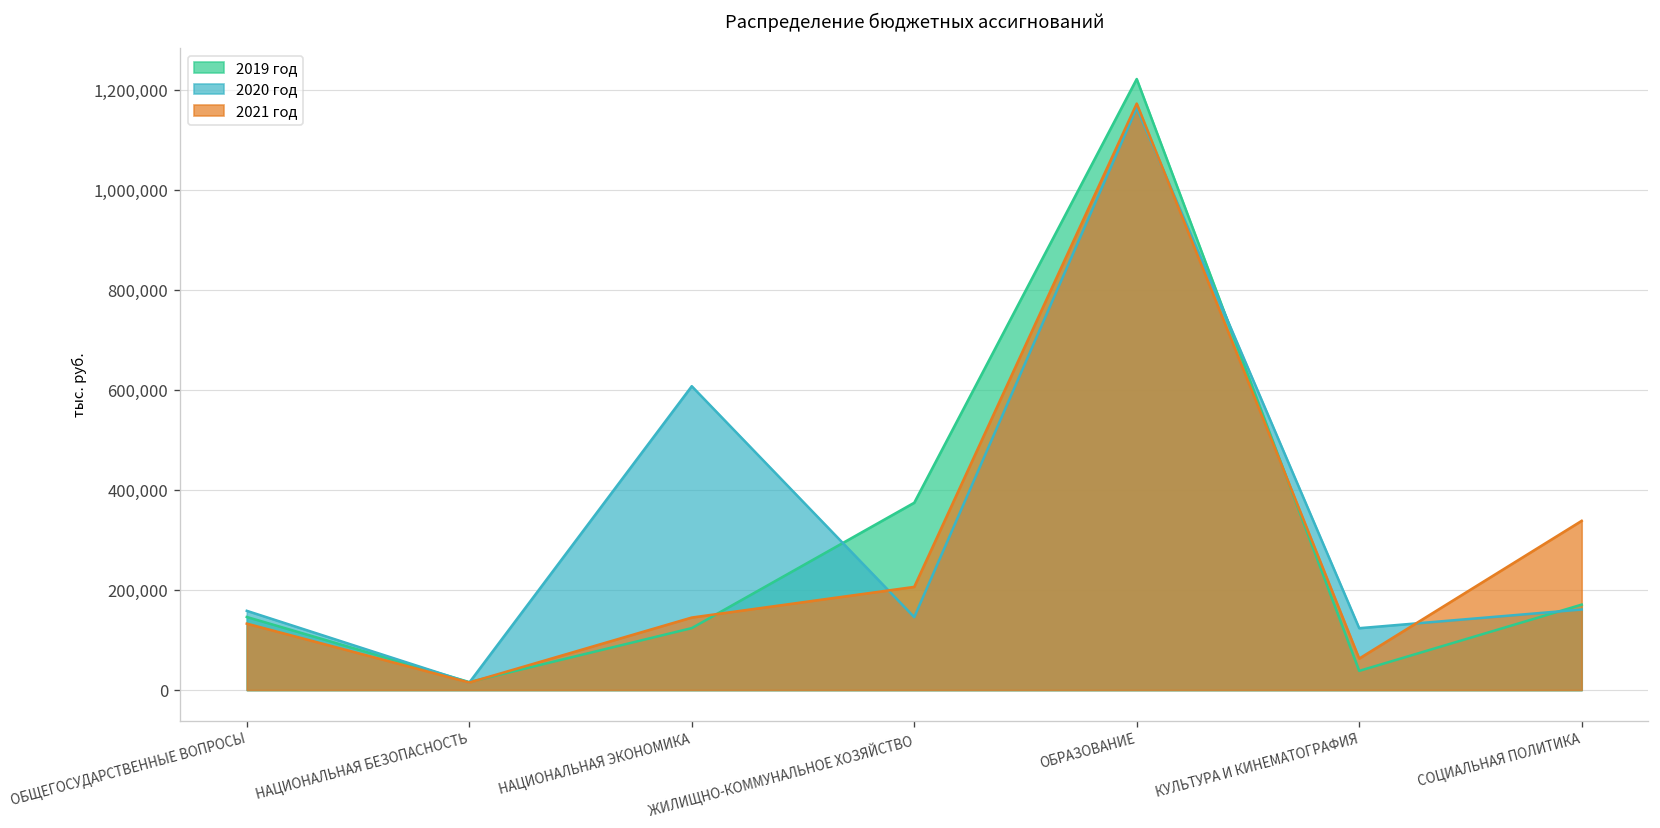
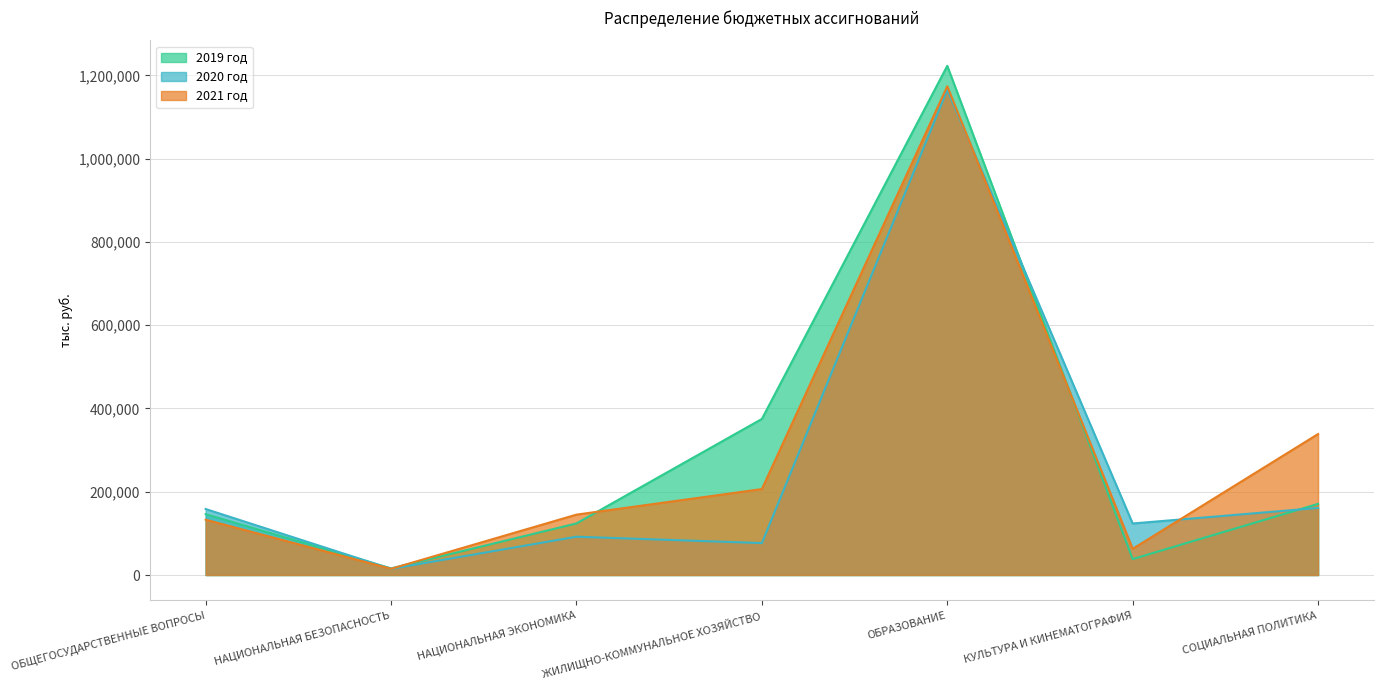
2020 год, НАЦИОНАЛЬНАЯ ЭКОНОМИКА: 610,000 -> 90,000
2020 год, ЖИЛИЩНО-КОММУНАЛЬНОЕ ХОЗЯЙСТВО: 150,000 -> 80,000
